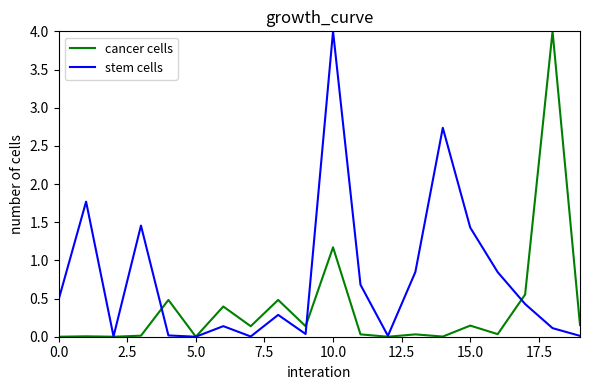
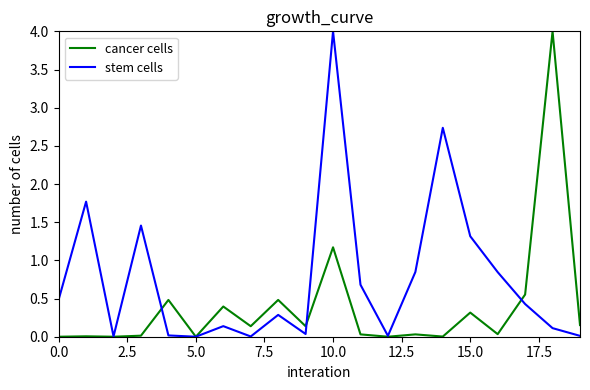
cancer cells, 15.0: 0.1 -> 0.3
stem cells, 15.0: 1.4 -> 1.3
